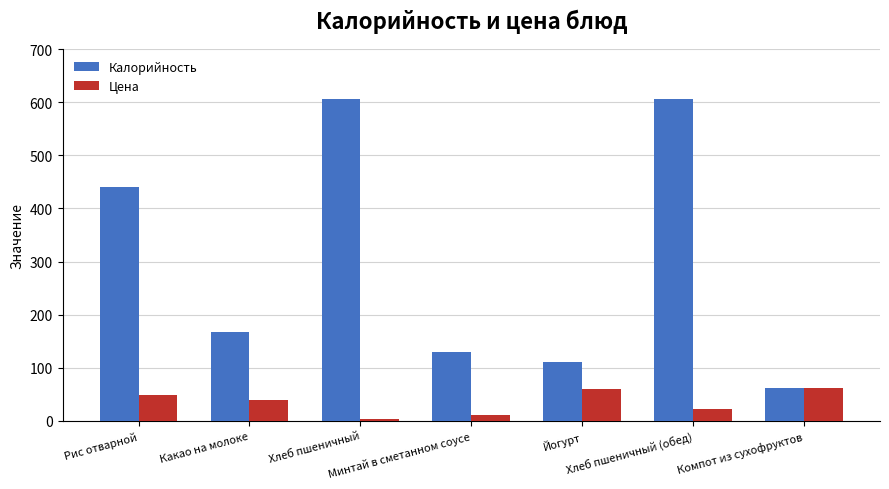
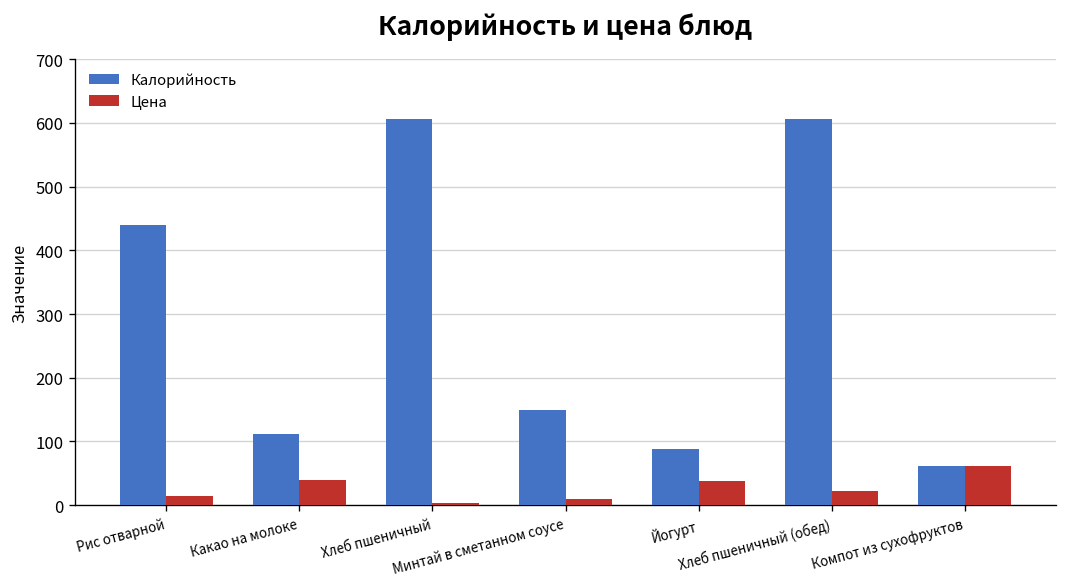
Цена, Рис отварной: 50 -> 10
Калорийность, Какао на молоке: 170 -> 110
Калорийность, Минтай в сметанном соусе: 130 -> 150
Калорийность, Йогурт: 110 -> 90
Цена, Йогурт: 60 -> 40
